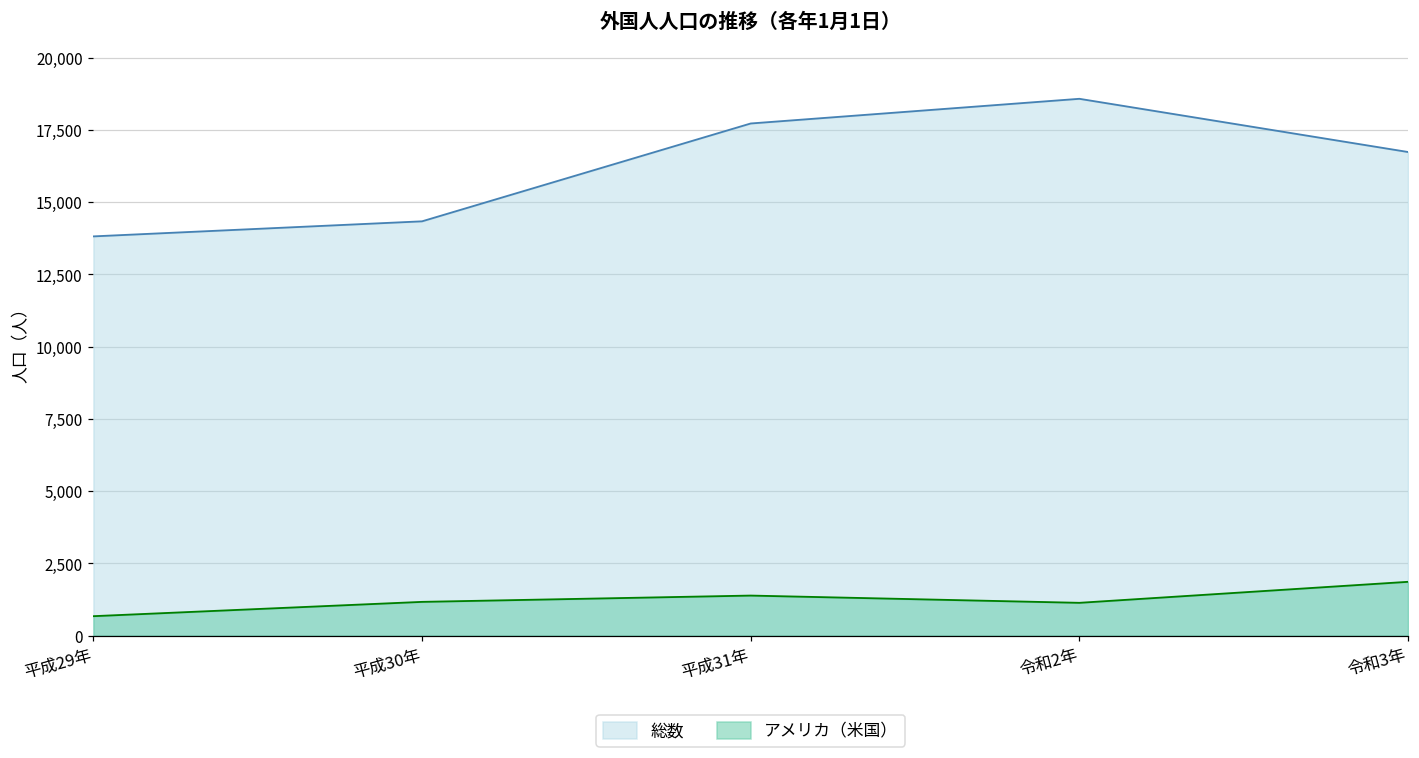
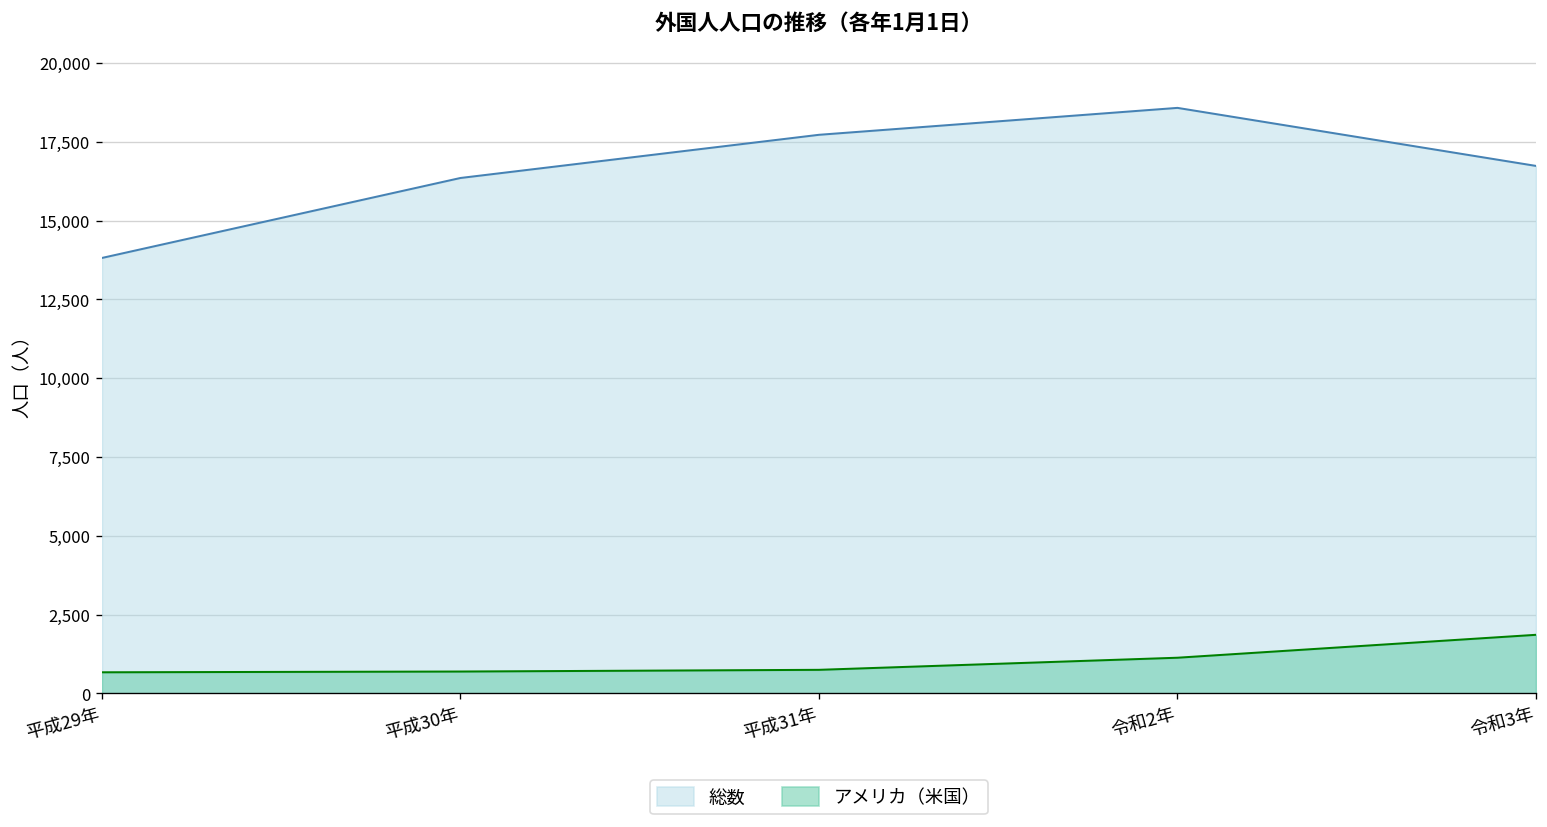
総数, 平成30年: 14,300 -> 16,400
アメリカ（米国）, 平成30年: 1,200 -> 700
アメリカ（米国）, 平成31年: 1,400 -> 800
